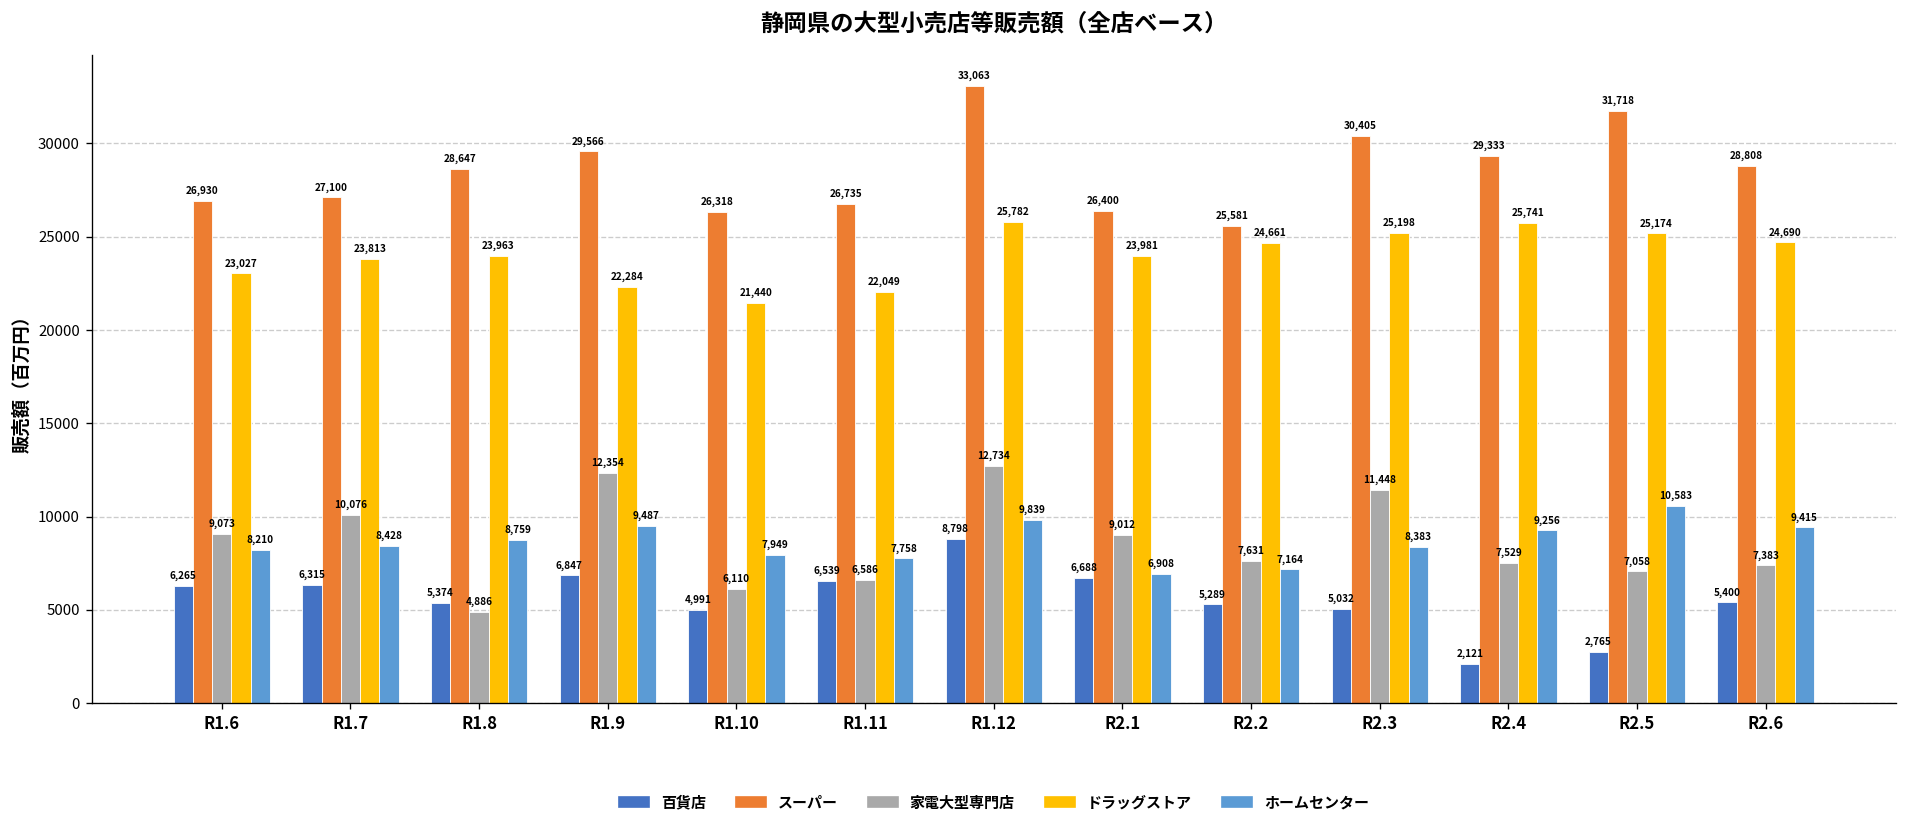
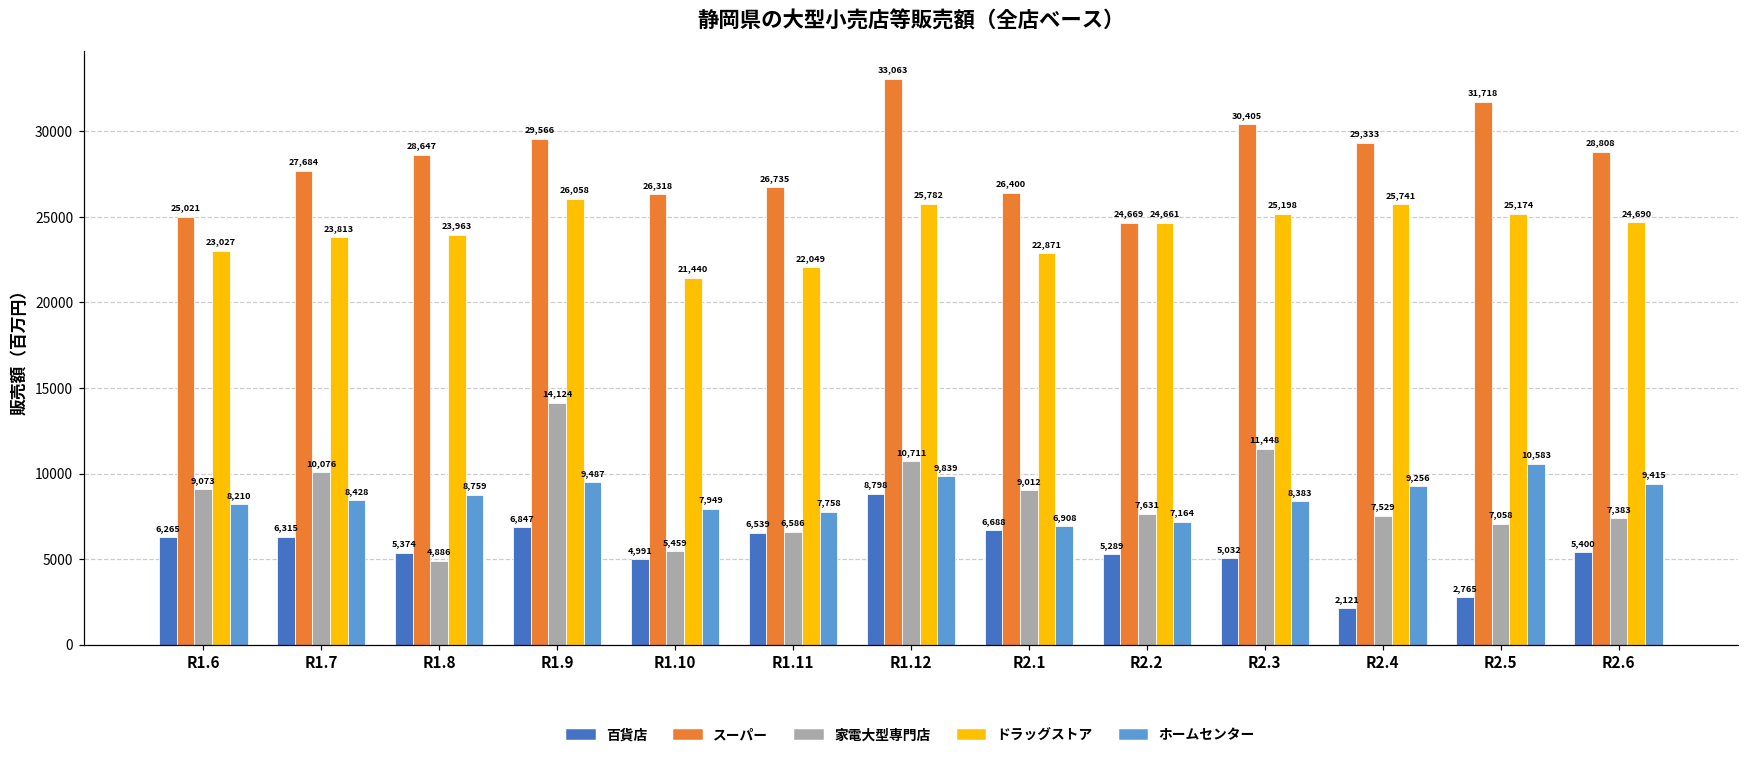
スーパー, R1.6: 26,930 -> 25,021
スーパー, R1.7: 27,100 -> 27,684
家電大型専門店, R1.9: 12,354 -> 14,124
ドラッグストア, R1.9: 22,284 -> 26,058
家電大型専門店, R1.10: 6,110 -> 5,459
家電大型専門店, R1.12: 12,734 -> 10,711
ドラッグストア, R2.1: 23,981 -> 22,871
スーパー, R2.2: 25,581 -> 24,669
